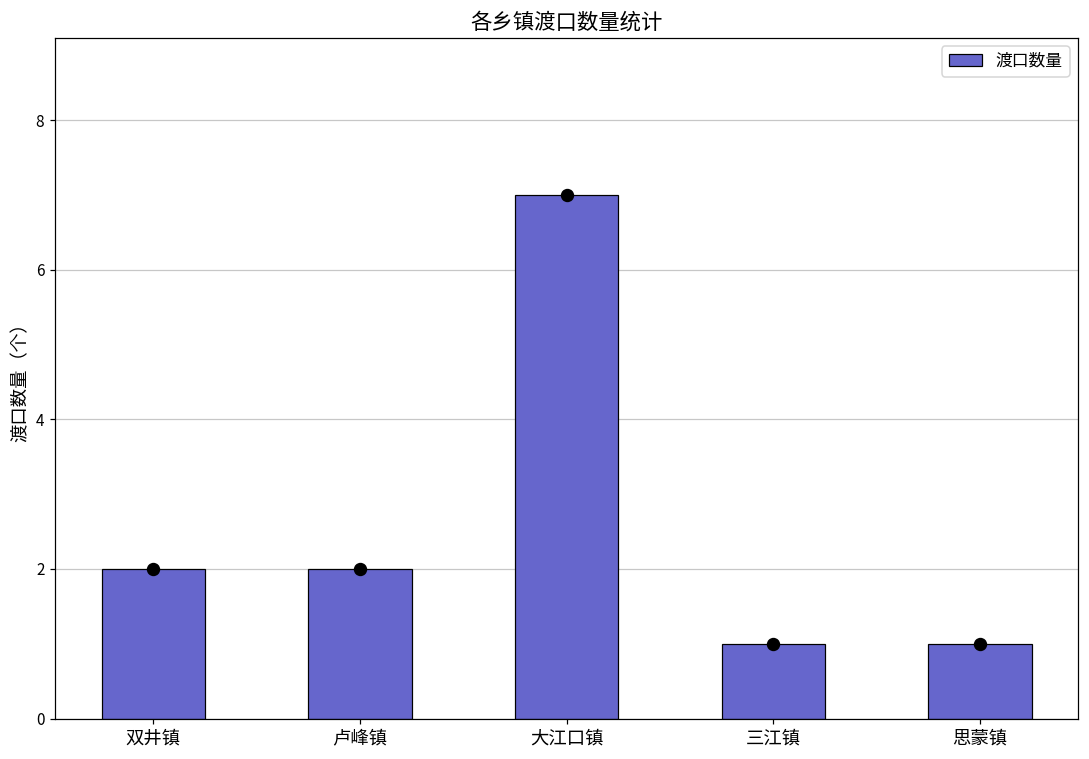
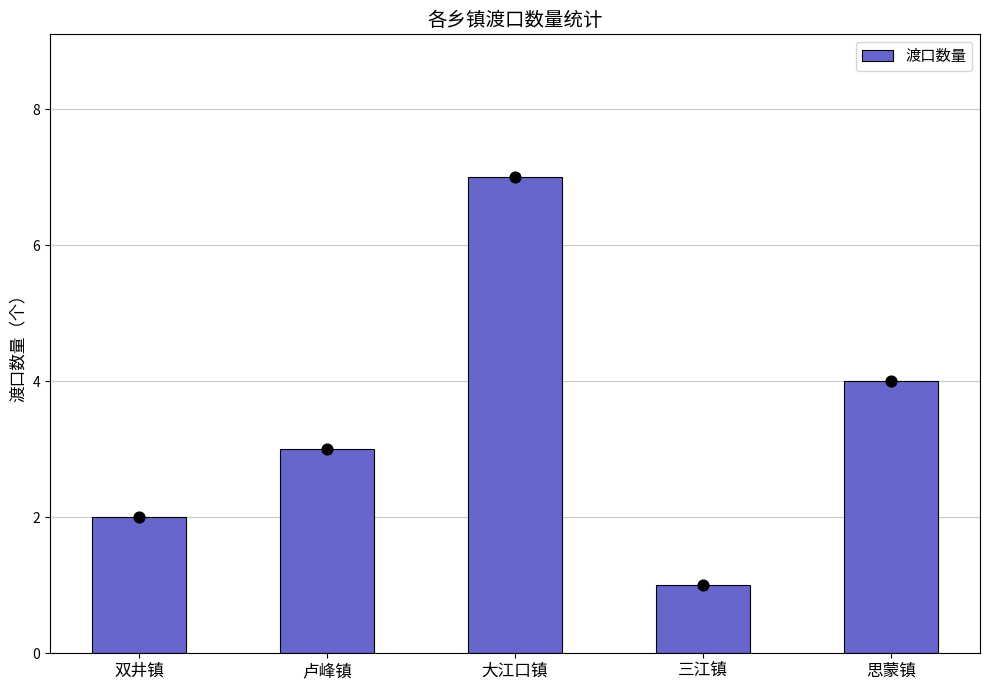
卢峰镇: 2 -> 3
思蒙镇: 1 -> 4
